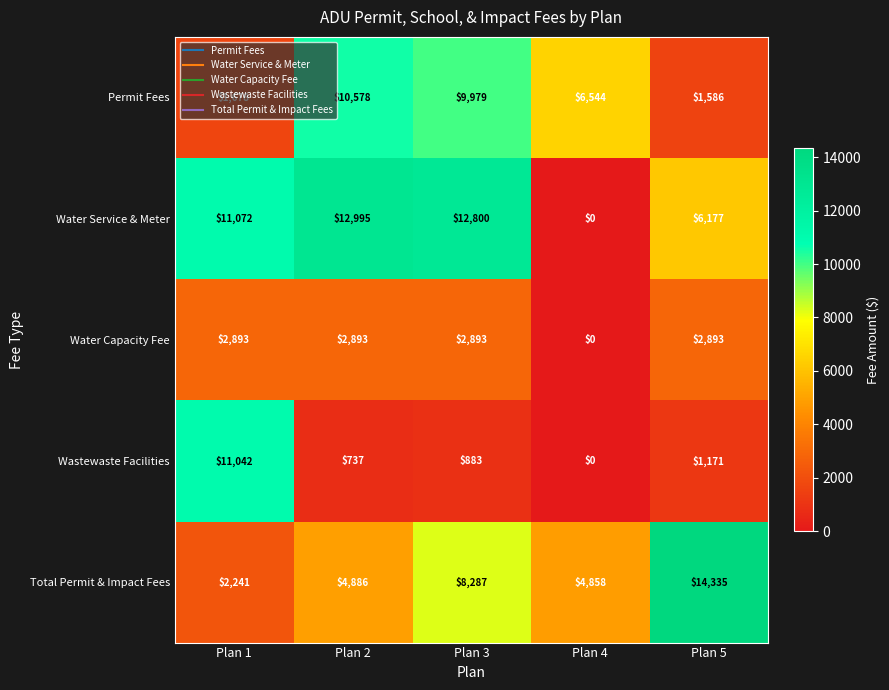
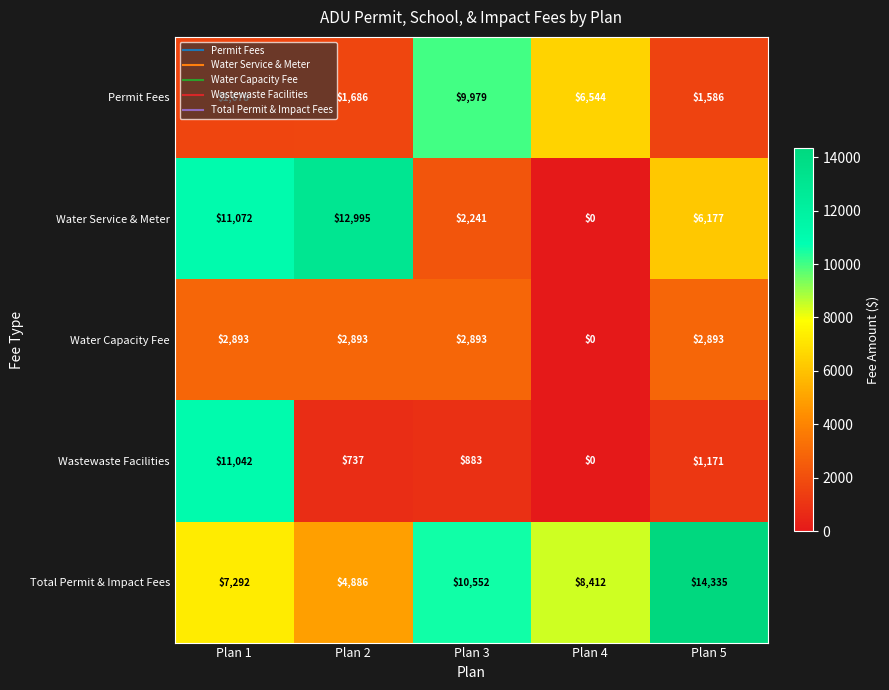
Permit Fees, Plan 2: $10,578 -> $1,686
Water Service & Meter, Plan 3: $12,800 -> $2,241
Total Permit & Impact Fees, Plan 1: $2,241 -> $7,292
Total Permit & Impact Fees, Plan 3: $8,287 -> $10,552
Total Permit & Impact Fees, Plan 4: $4,858 -> $8,412
